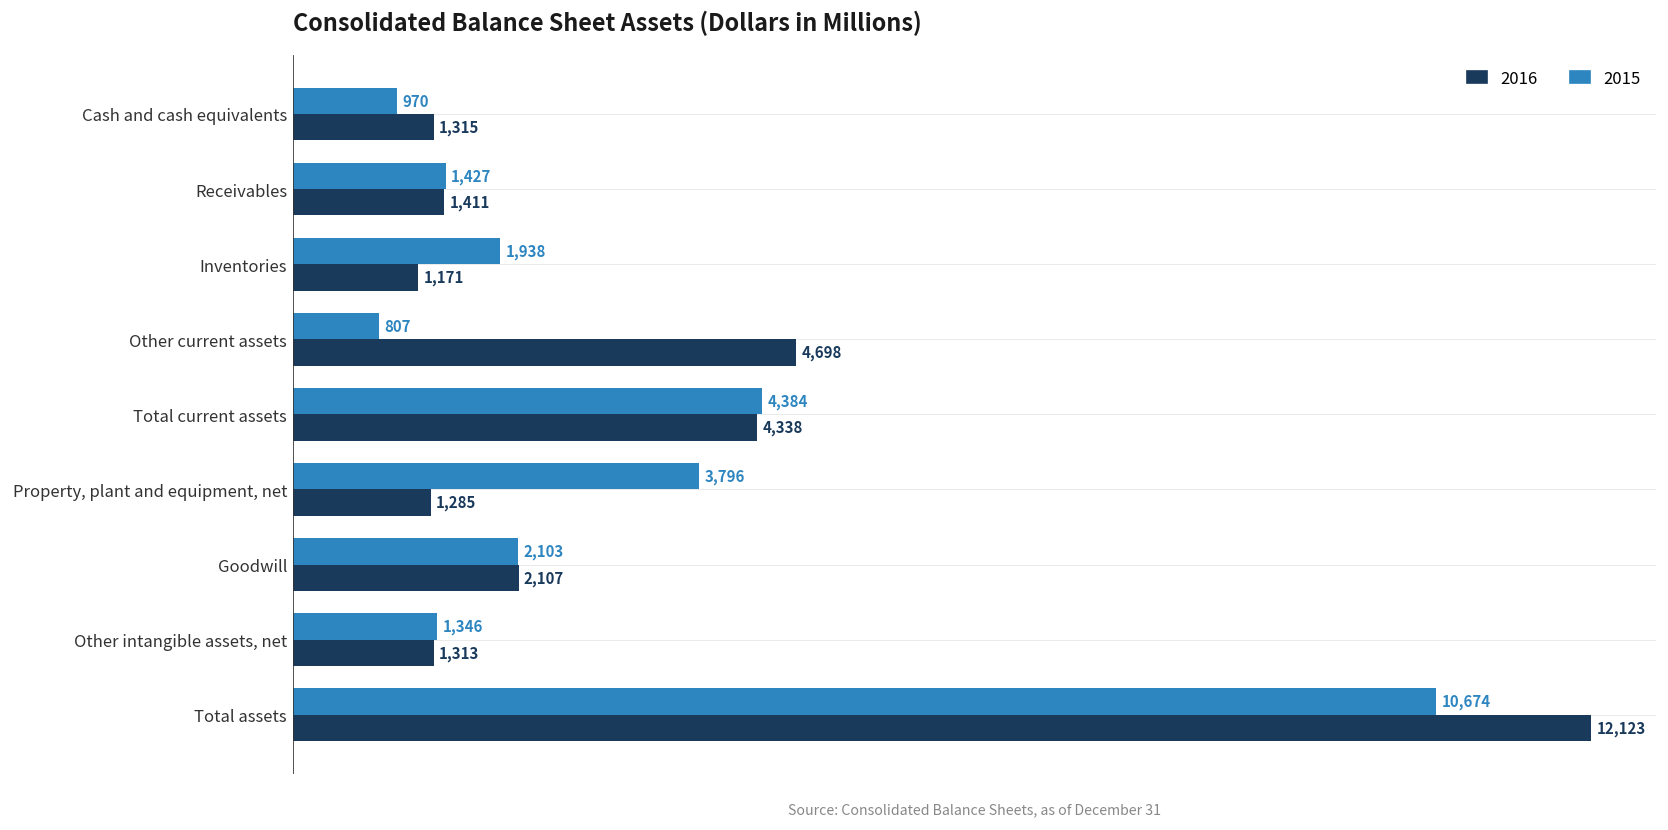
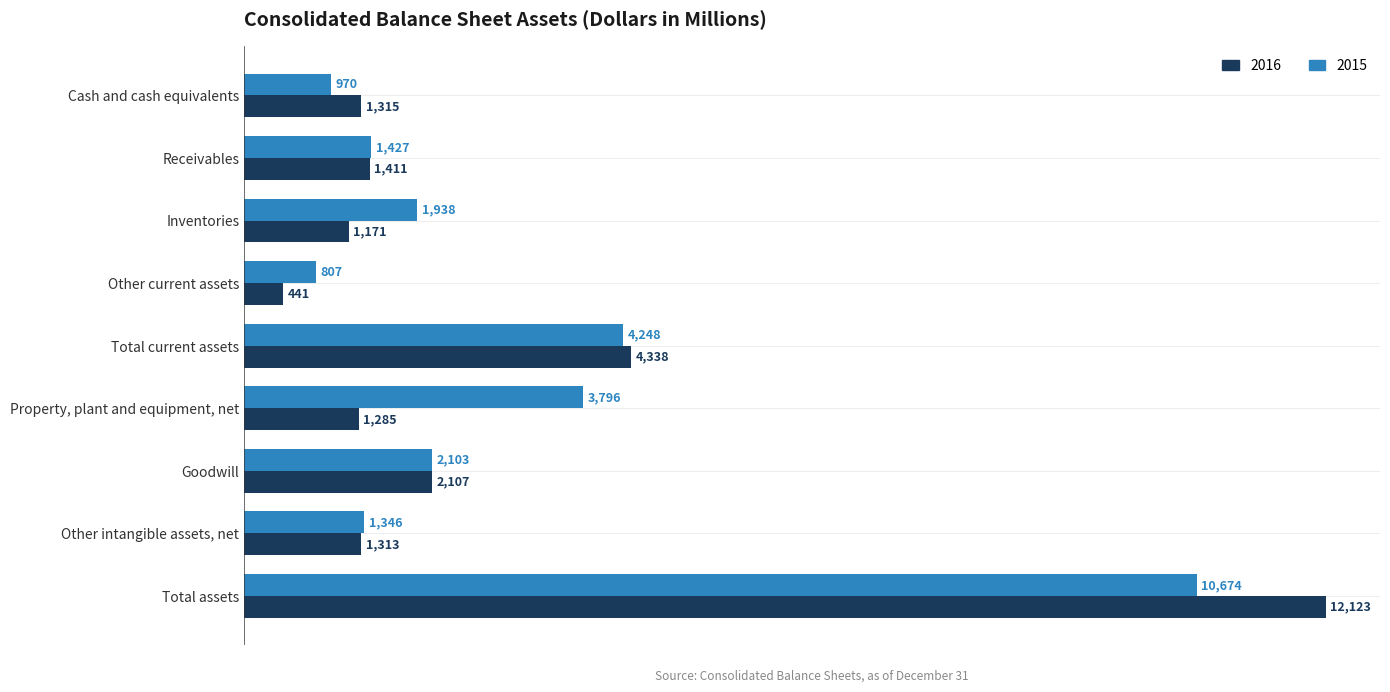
2016, Other current assets: 4,698 -> 441
2015, Total current assets: 4,384 -> 4,248
